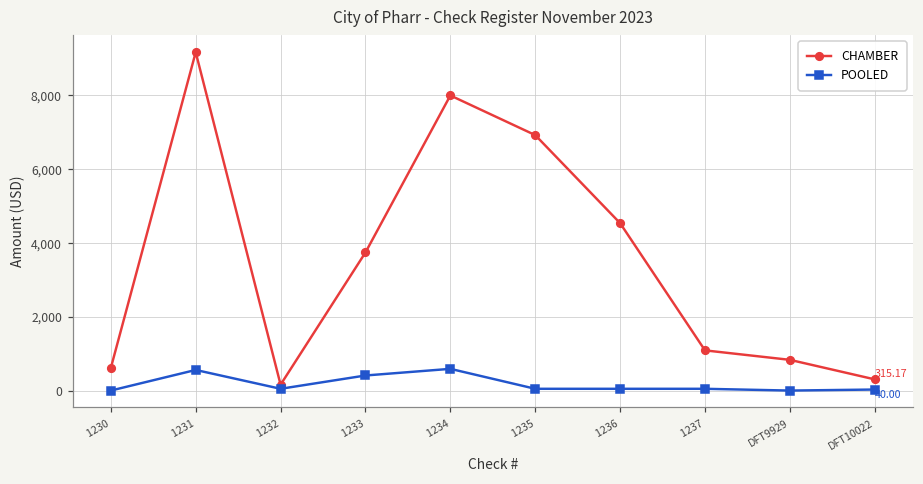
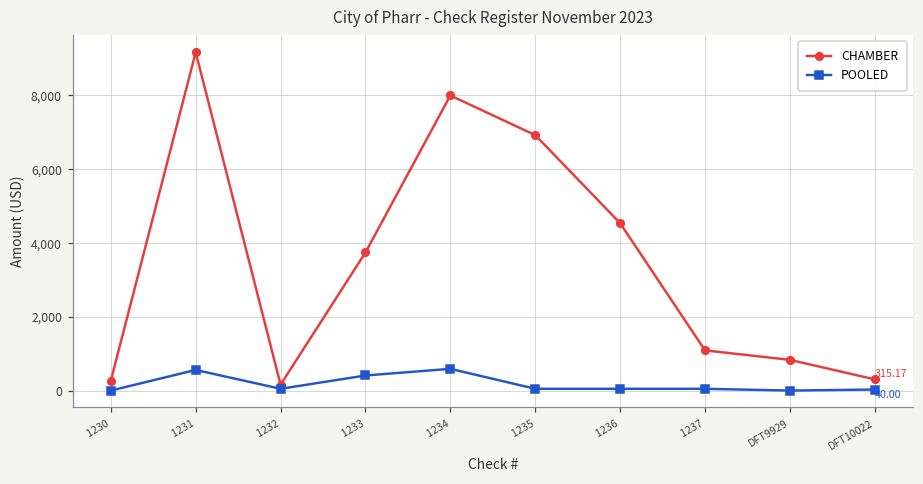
CHAMBER, 1230: 600 -> 300
